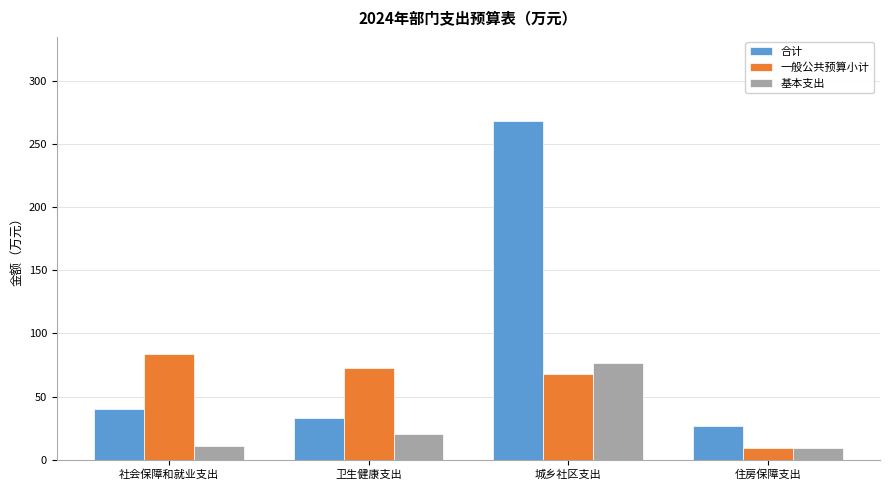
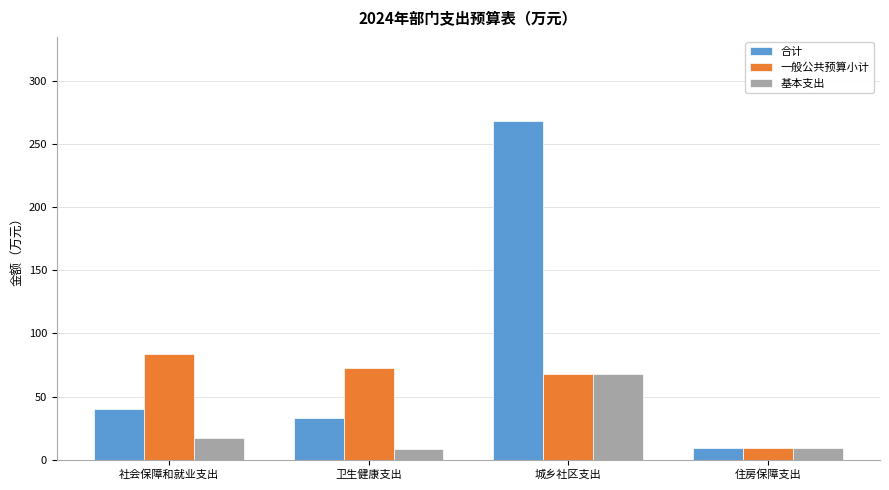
基本支出, 社会保障和就业支出: 11 -> 17
基本支出, 卫生健康支出: 20 -> 9
基本支出, 城乡社区支出: 77 -> 68
合计, 住房保障支出: 26 -> 9
